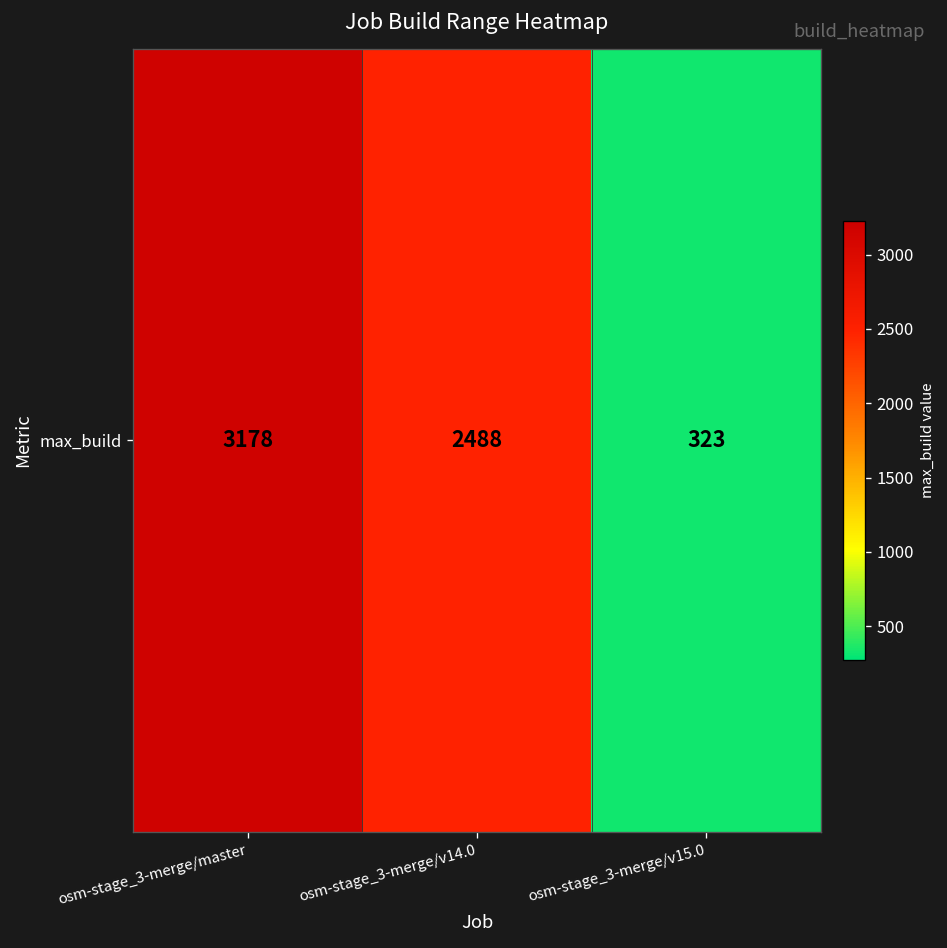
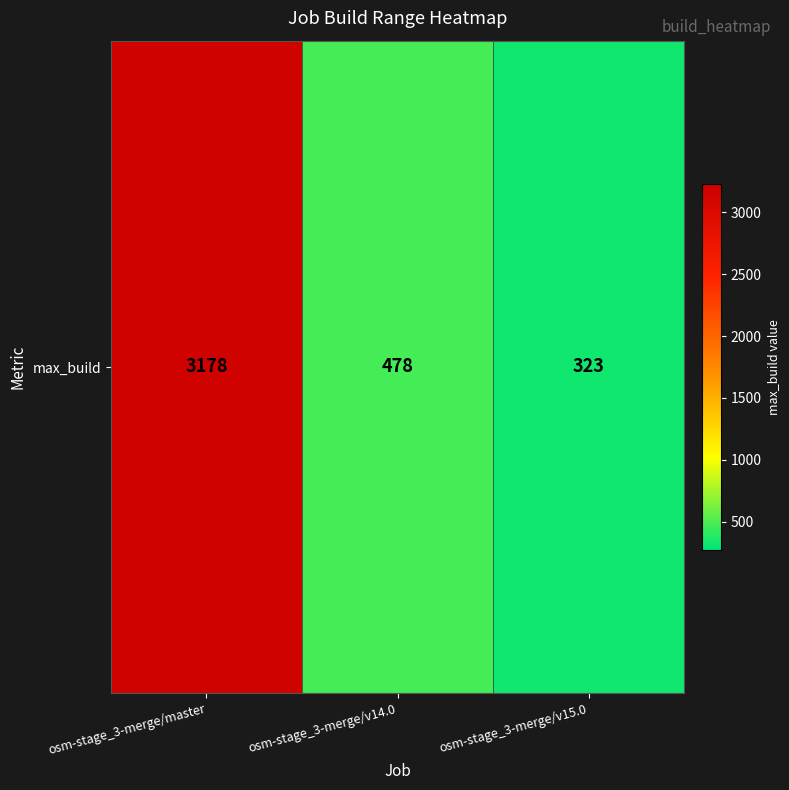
max_build, osm-stage_3-merge/v14.0: 2488 -> 478
